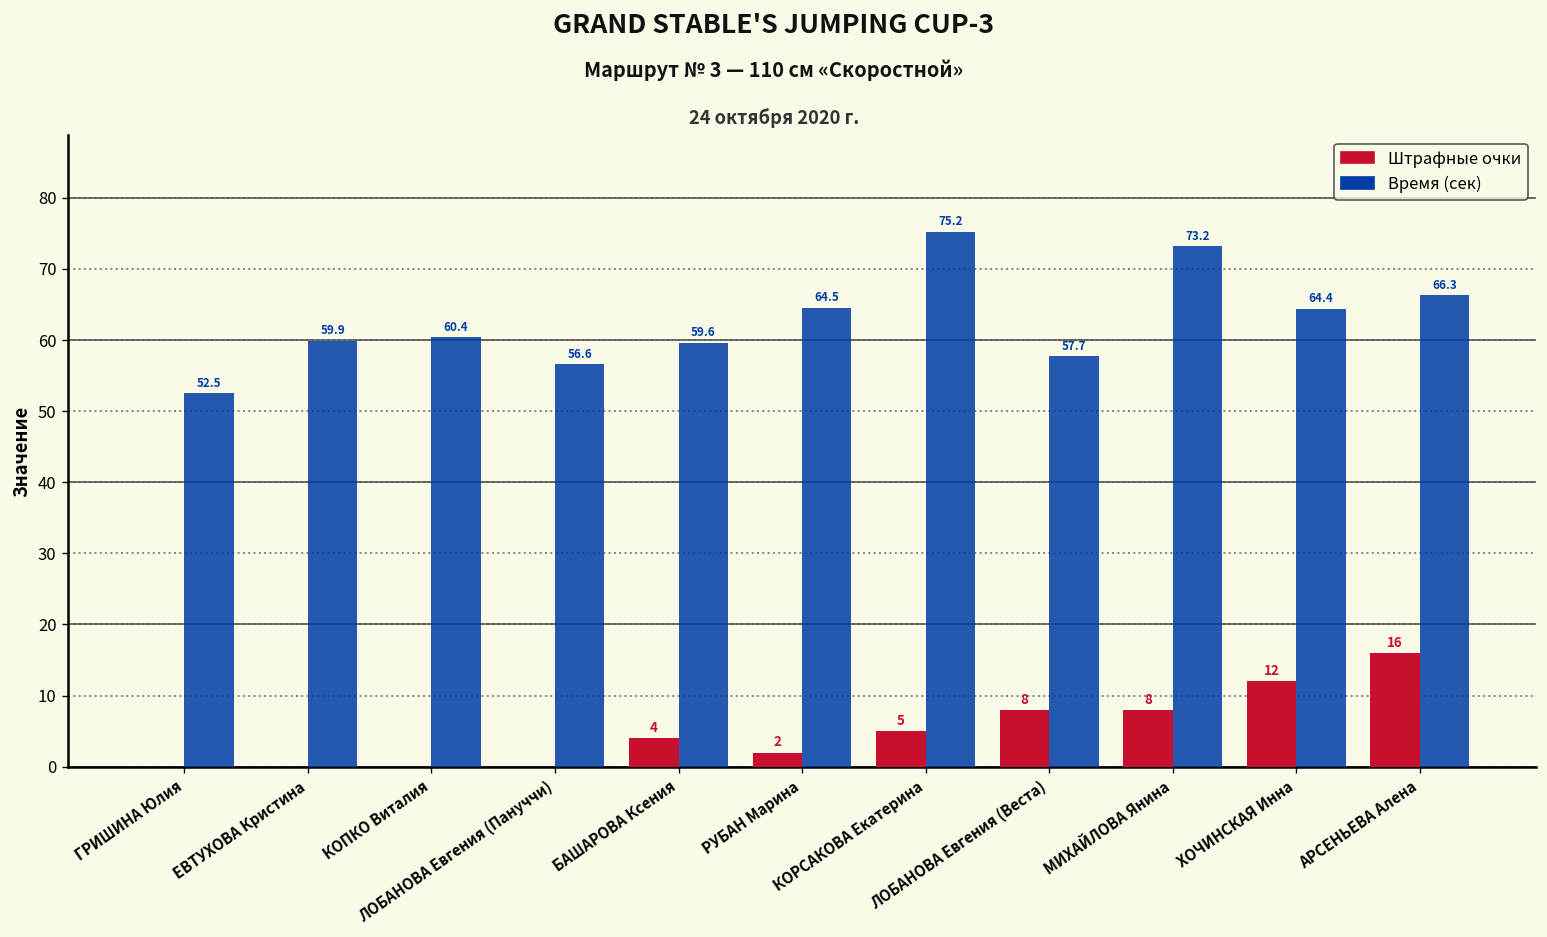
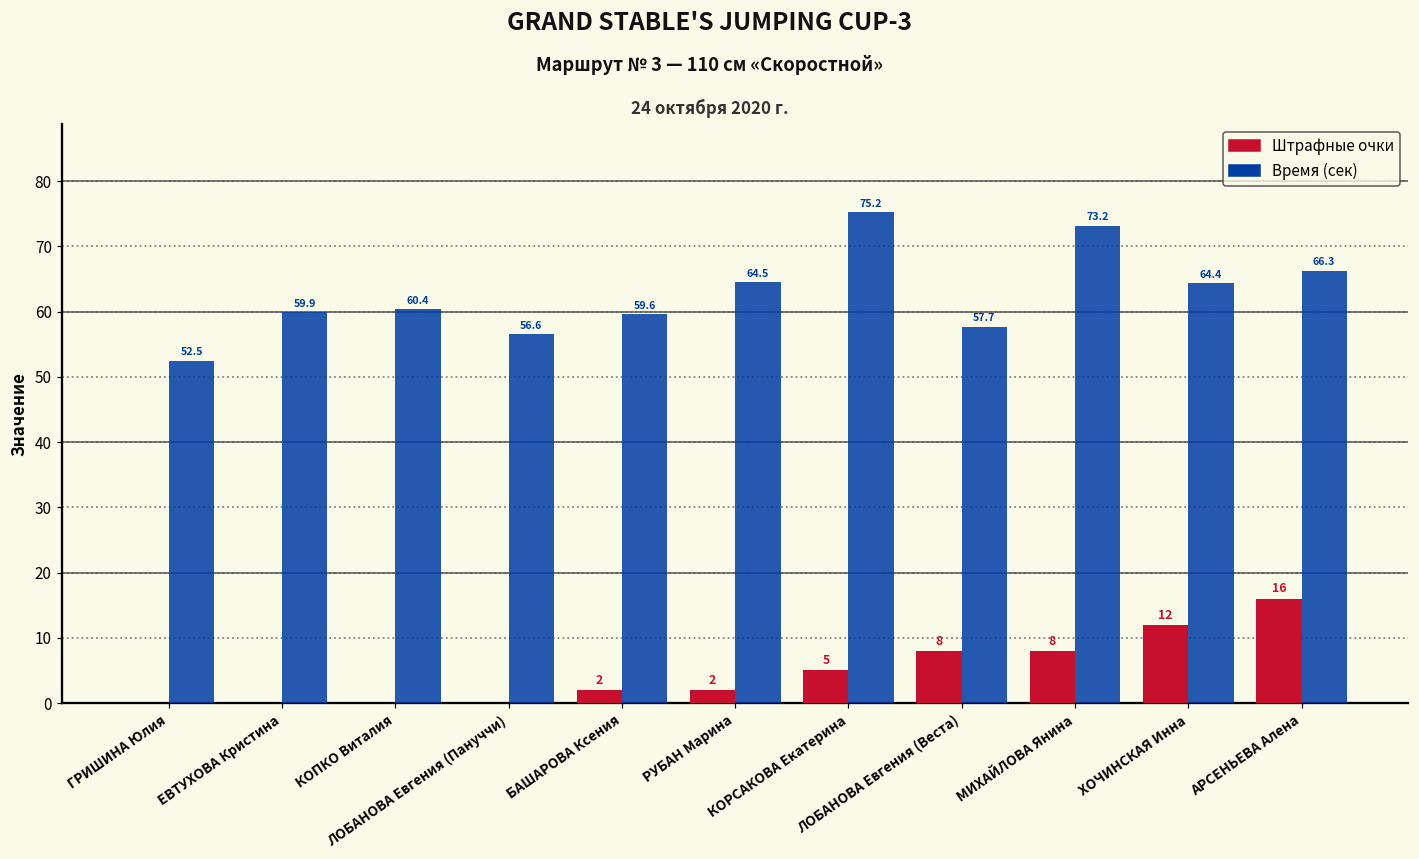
Штрафные очки, БАШАРОВА Ксения: 4 -> 2
